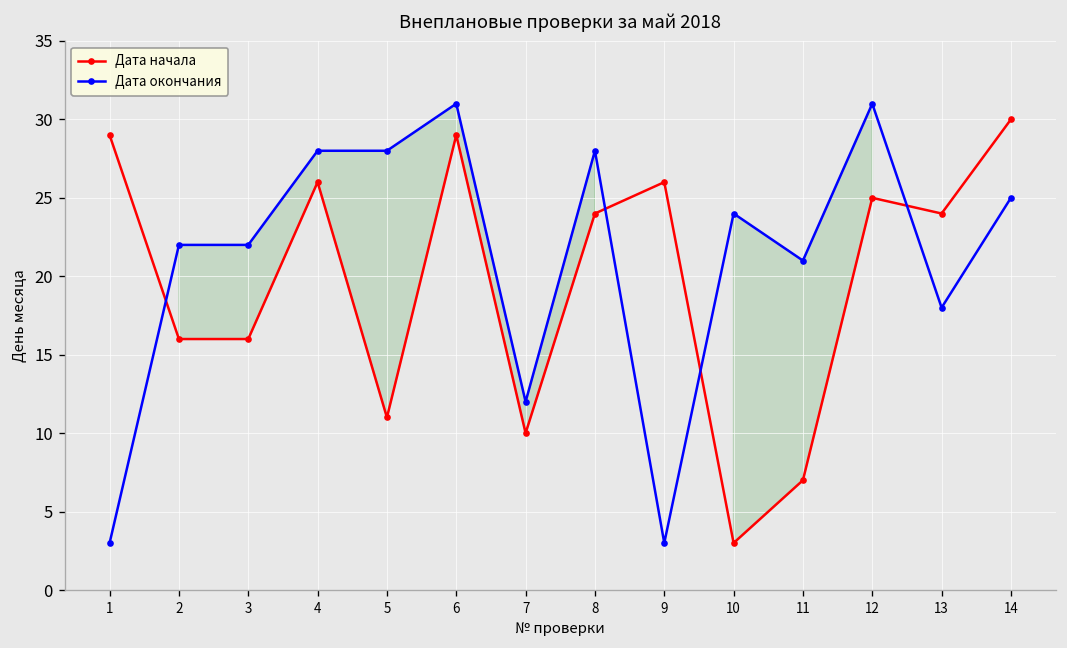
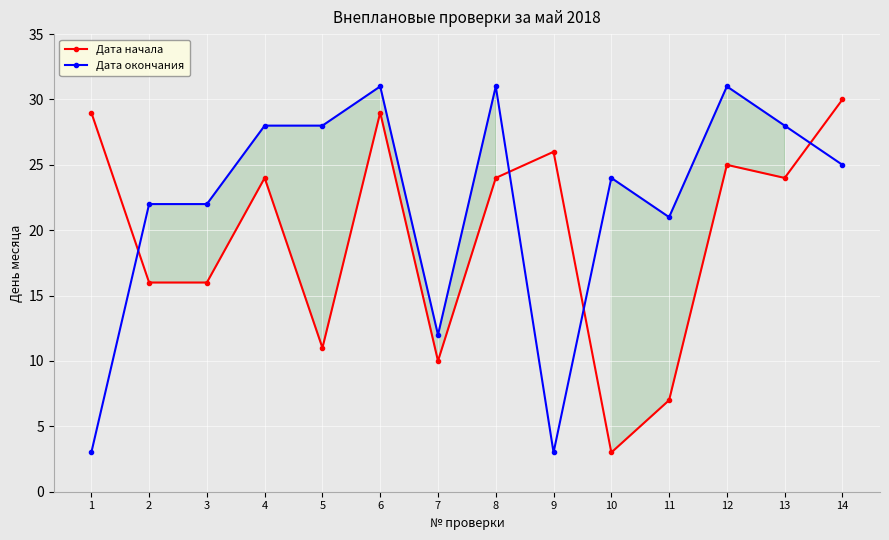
Дата начала, 4: 26 -> 24
Дата окончания, 8: 28 -> 31
Дата окончания, 13: 18 -> 28
